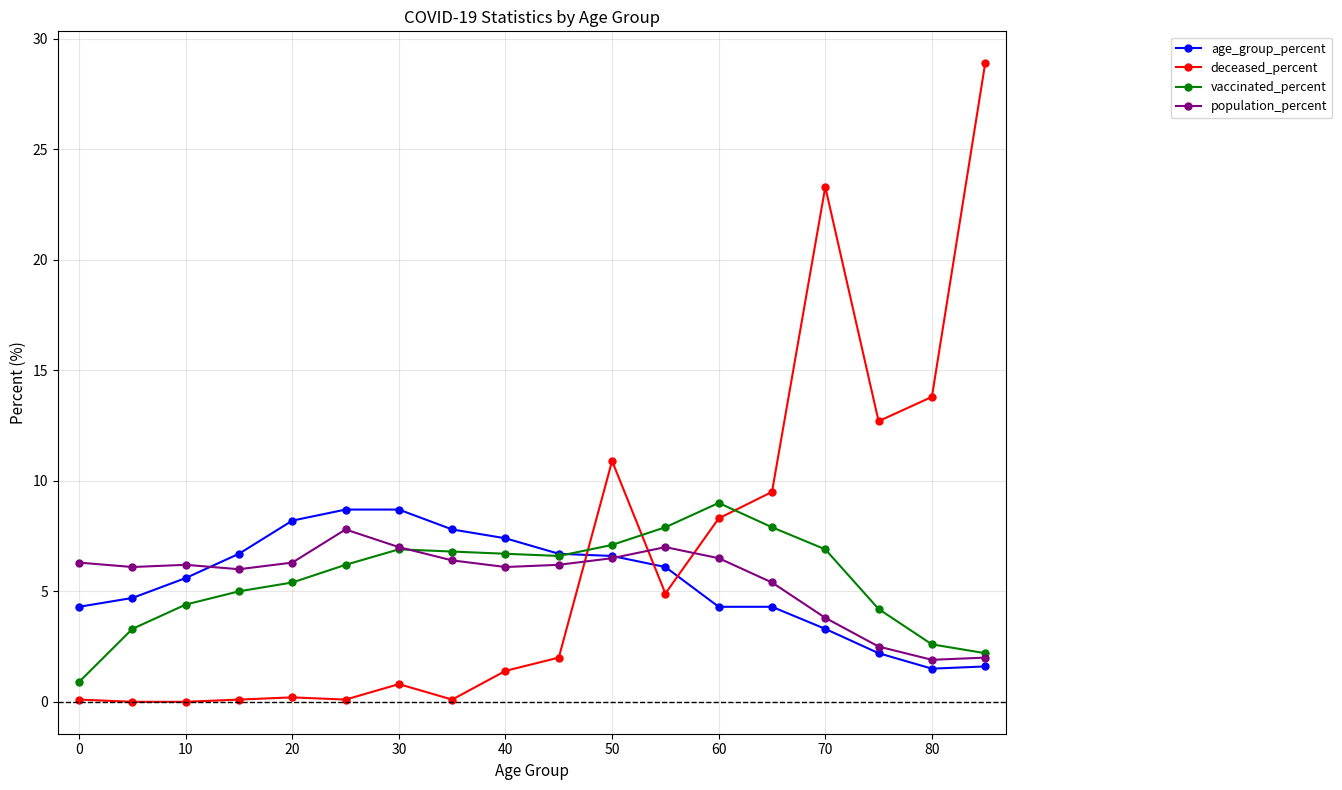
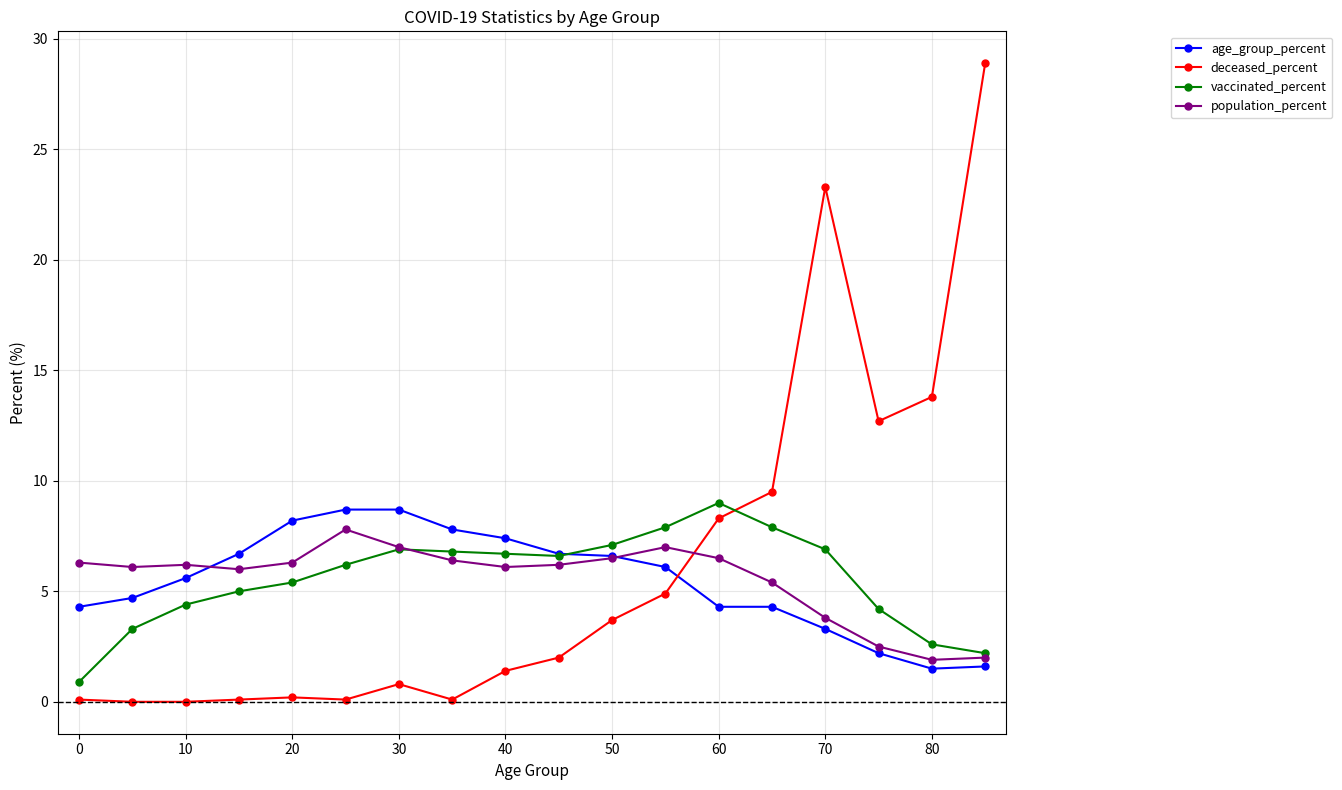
deceased_percent, 50: 10.9 -> 3.7
